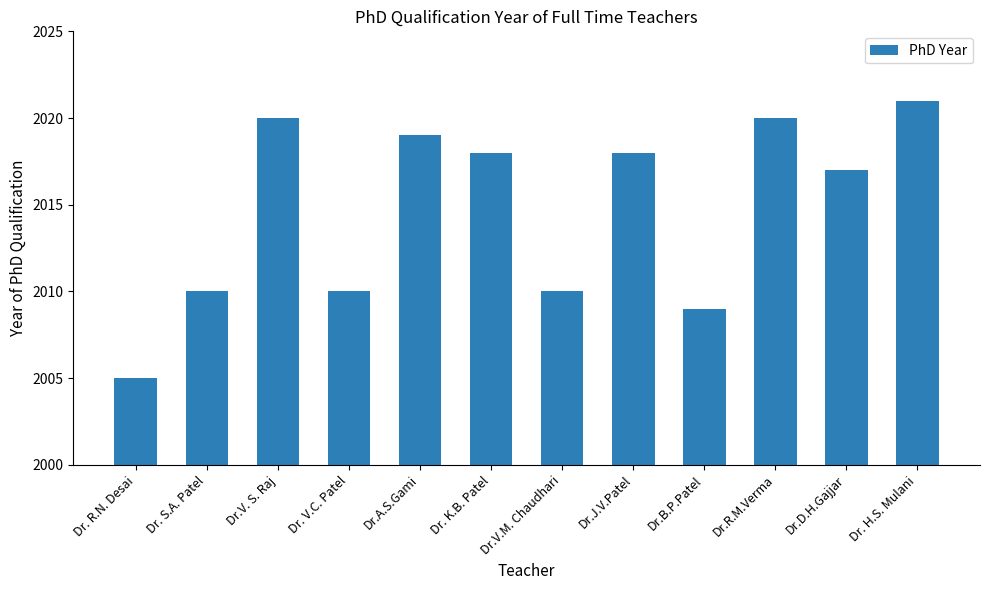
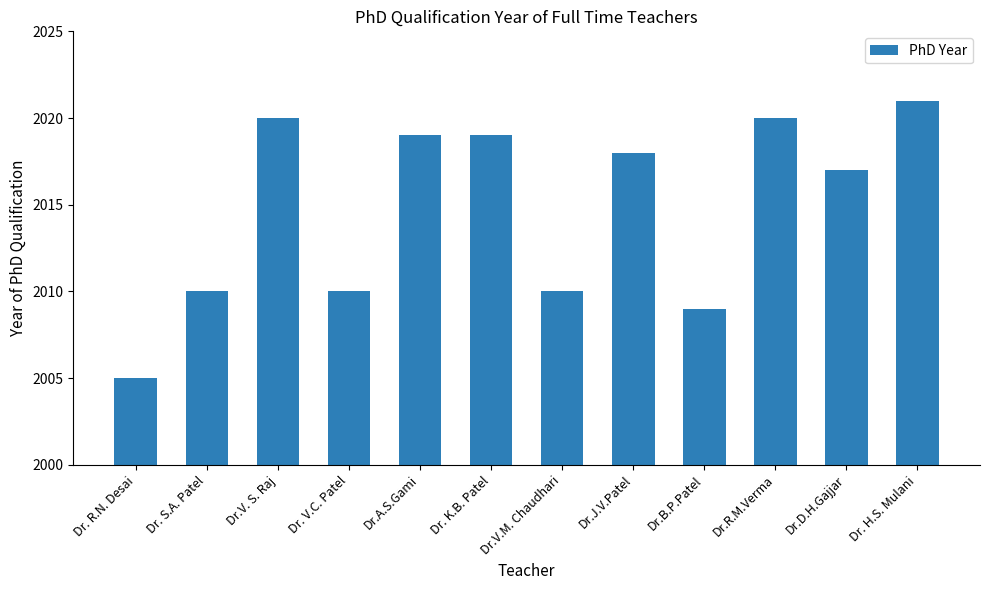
Dr. K.B. Patel: 2018 -> 2019
